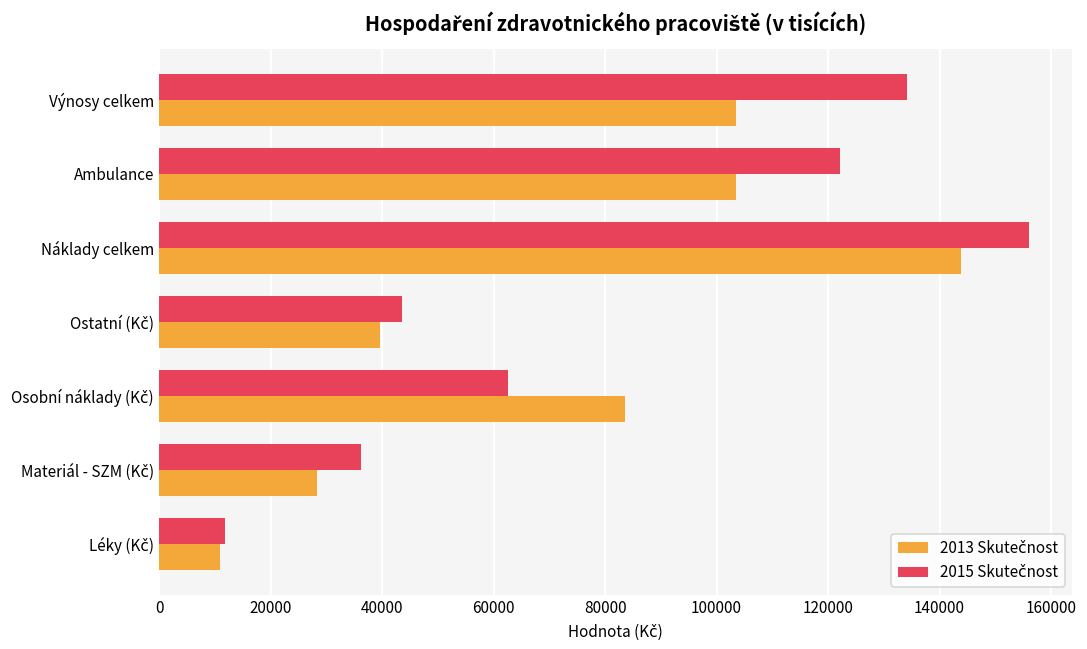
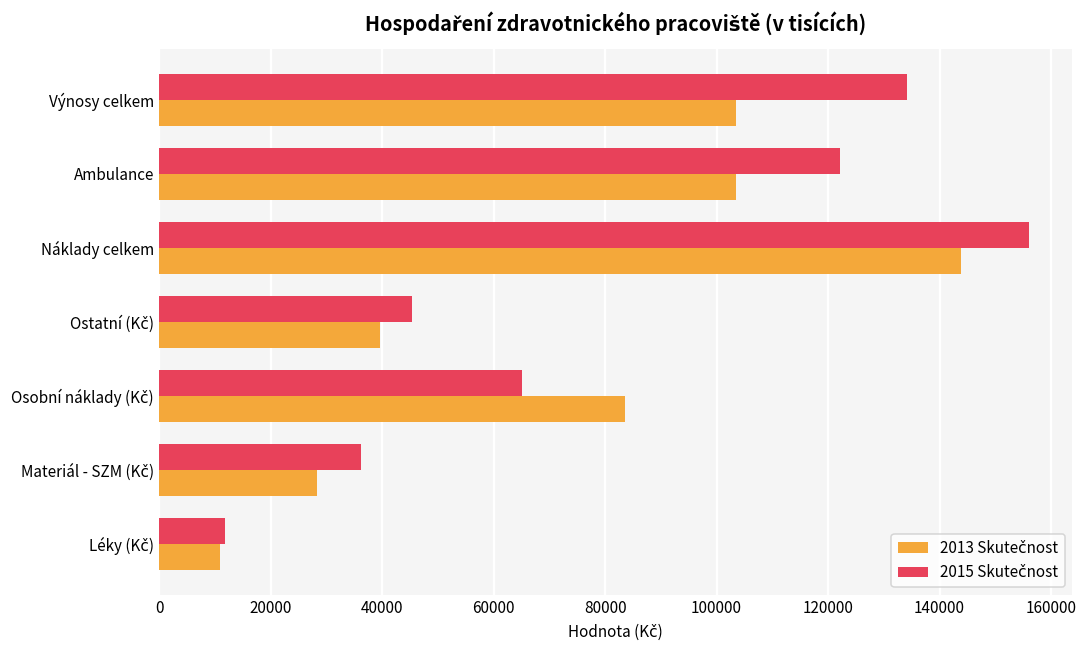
2015 Skutečnost, Ostatní (Kč): 44000 -> 45000
2015 Skutečnost, Osobní náklady (Kč): 63000 -> 65000
